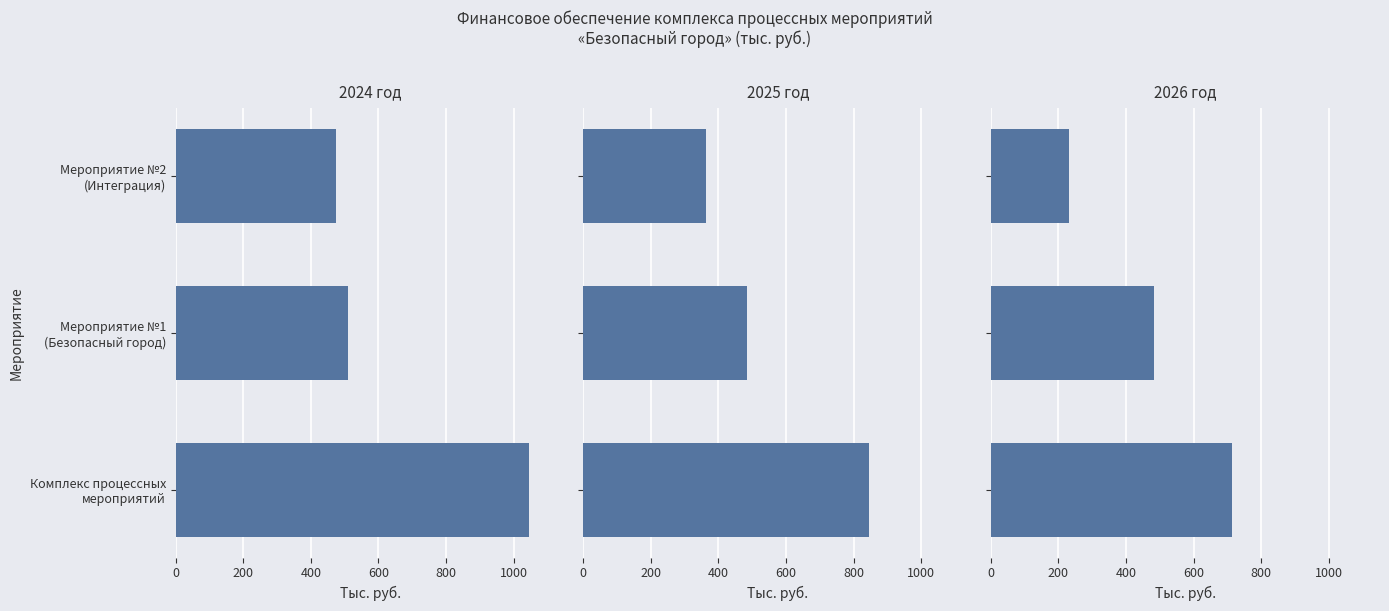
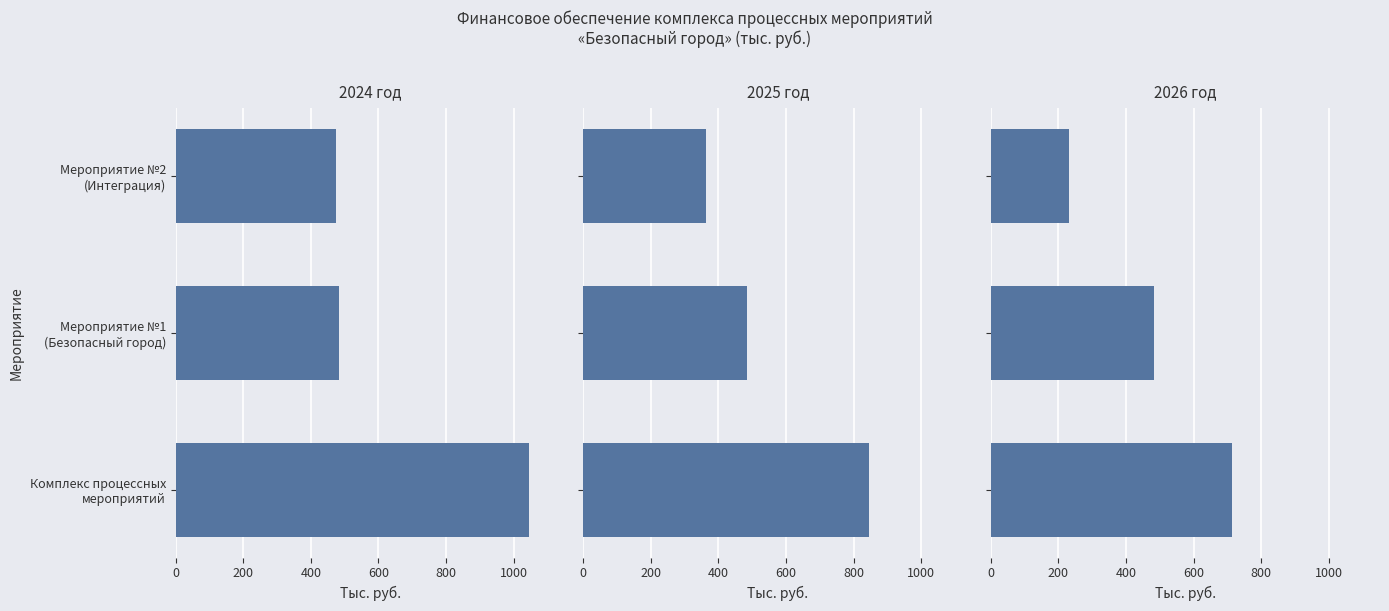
2024 год, Мероприятие №1 (Безопасный город): 510 -> 480
